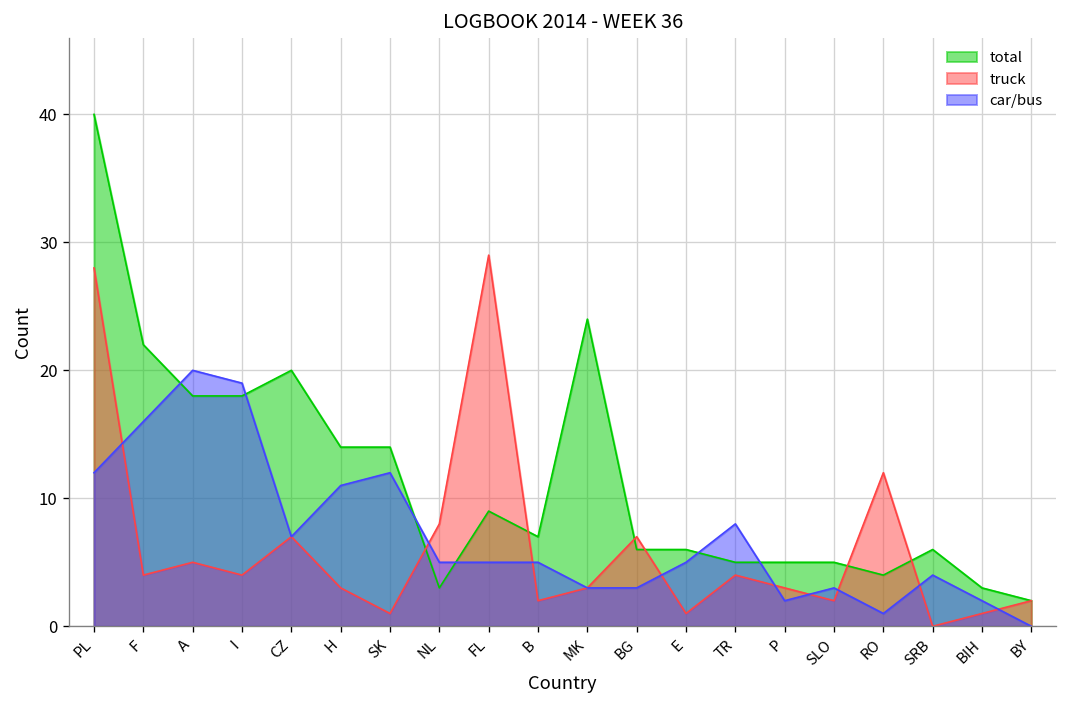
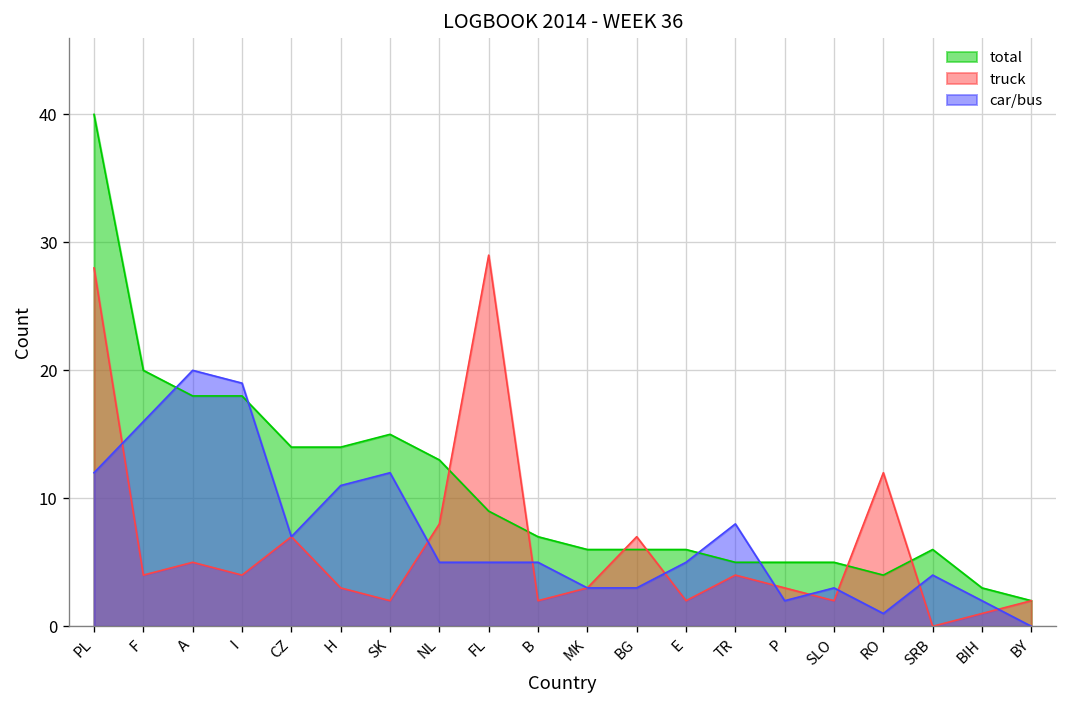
total, F: 22 -> 20
total, CZ: 20 -> 14
total, SK: 14 -> 15
truck, SK: 1 -> 2
total, NL: 3 -> 13
total, MK: 24 -> 6
truck, E: 1 -> 2
